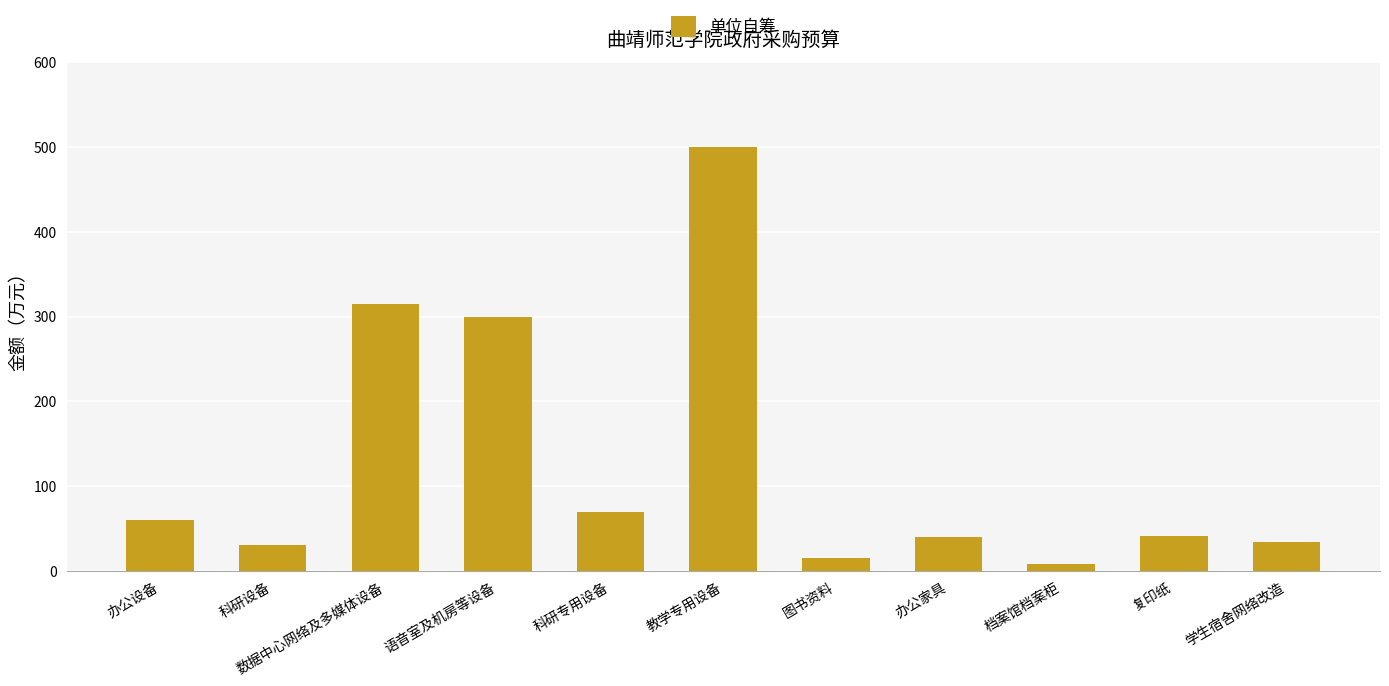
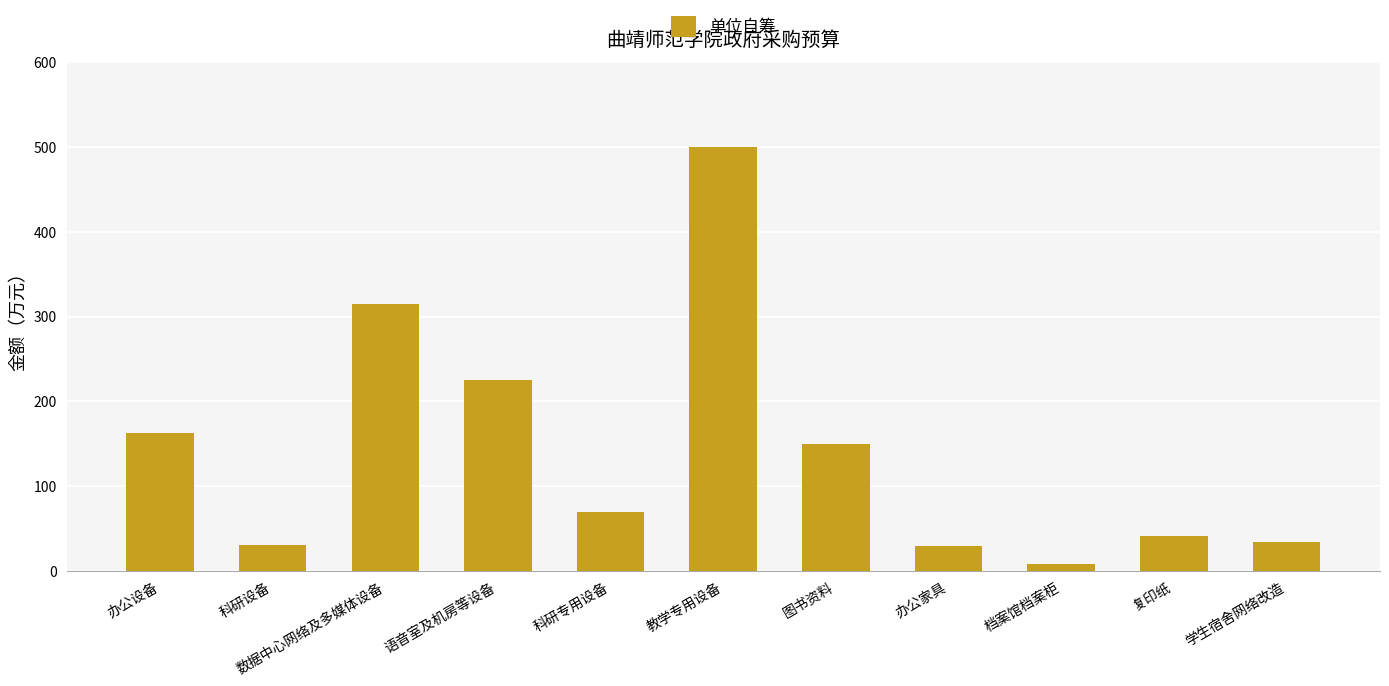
办公设备: 60 -> 160
语音室及机房等设备: 300 -> 230
图书资料: 10 -> 150
办公家具: 40 -> 30
